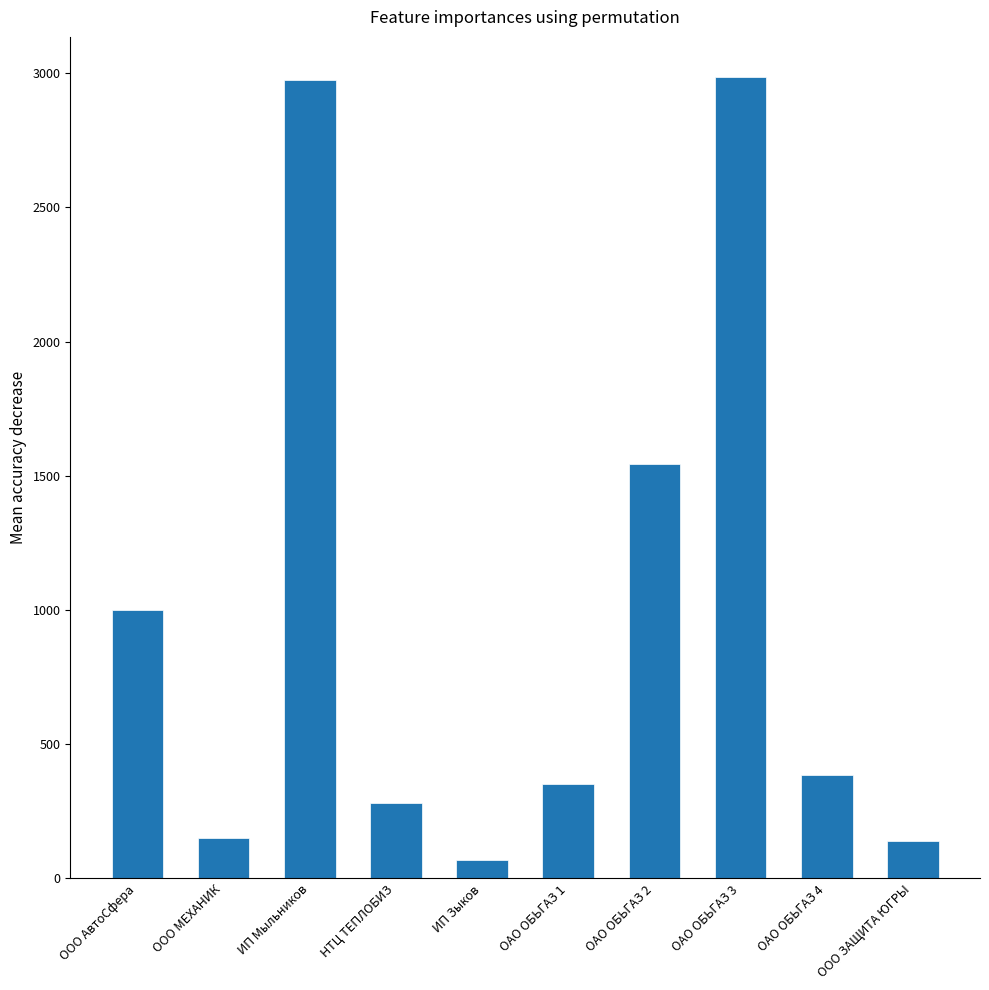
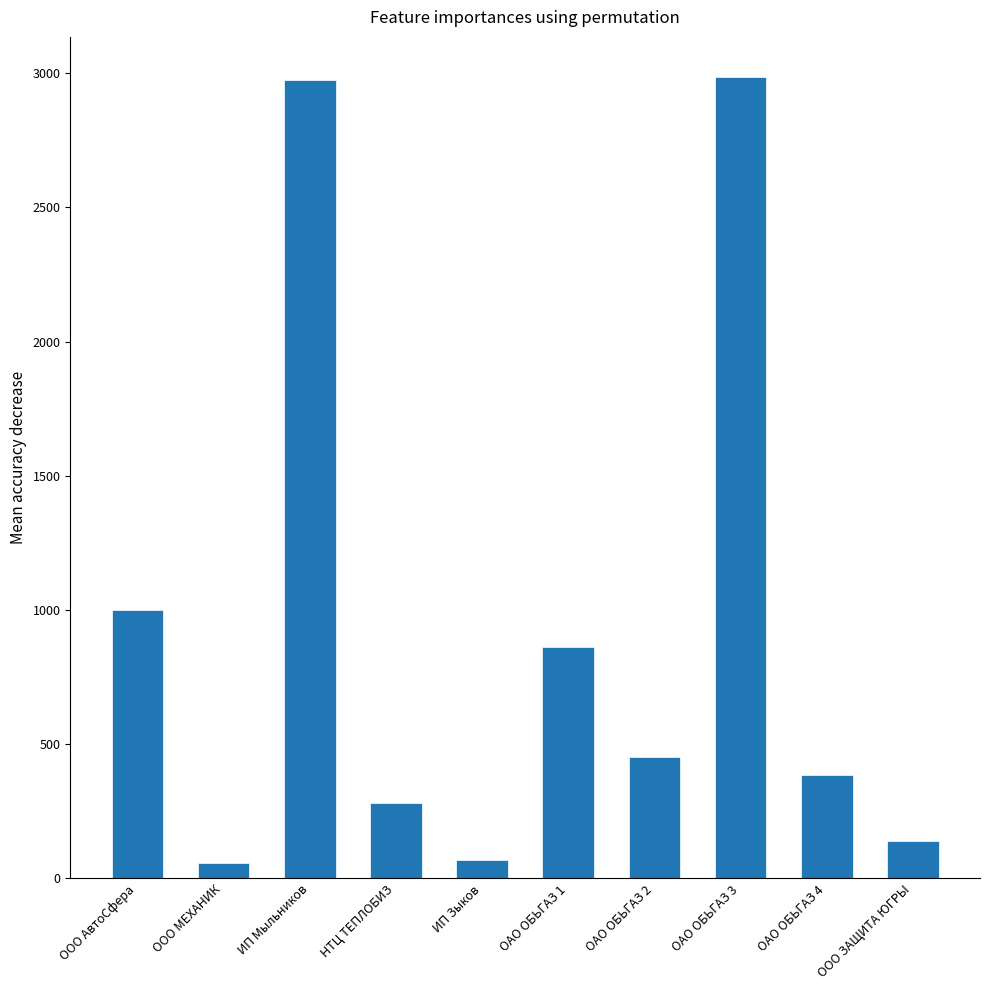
ООО МЕХАНИК: 150 -> 60
ОАО ОБЬГАЗ 1: 350 -> 860
ОАО ОБЬГАЗ 2: 1540 -> 450
